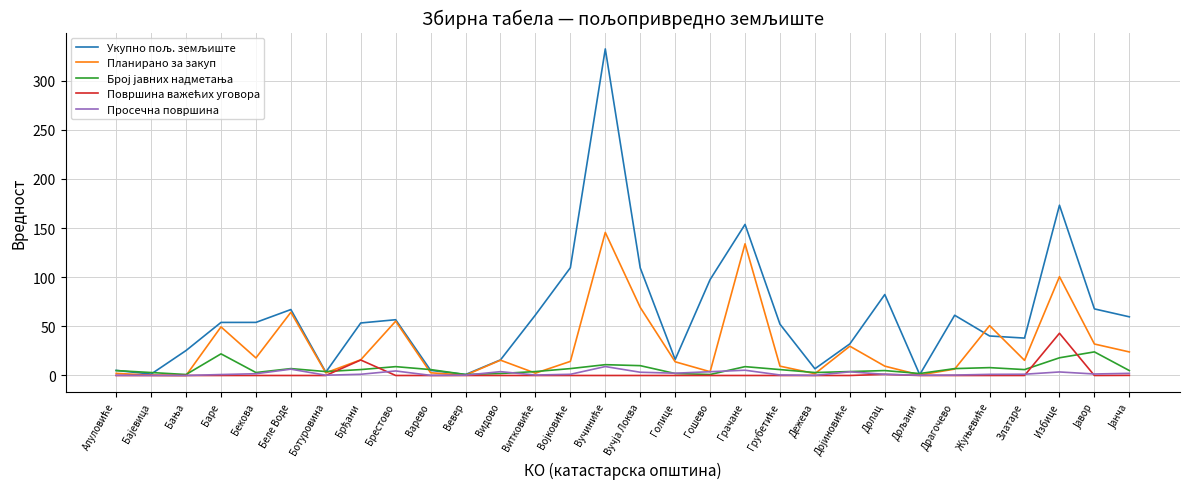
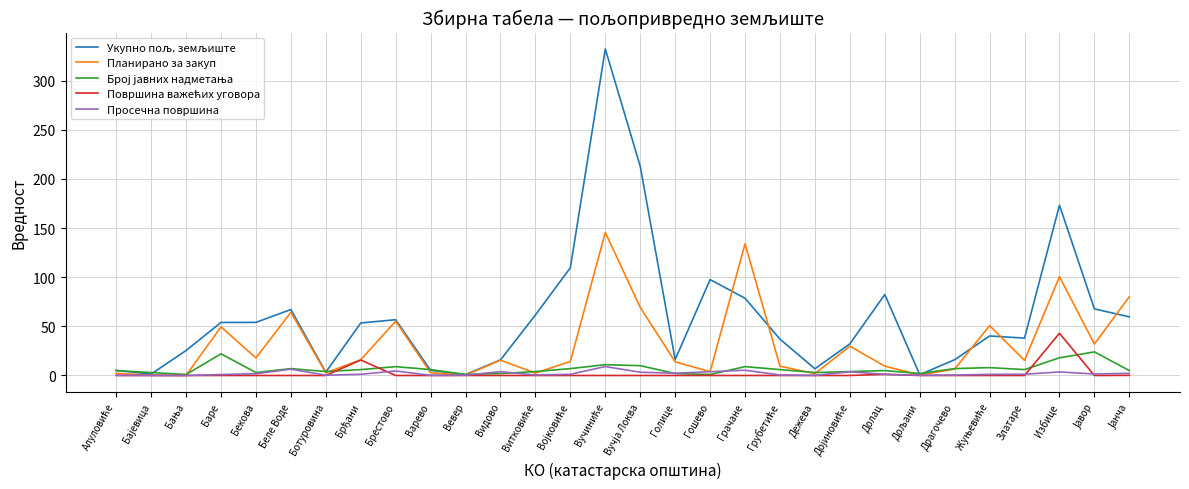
Укупно пољ. земљиште, Вучја Локва: 110 -> 210
Укупно пољ. земљиште, Грачане: 150 -> 80
Укупно пољ. земљиште, Грубетиће: 50 -> 40
Укупно пољ. земљиште, Драгочево: 60 -> 20
Планирано за закуп, Јанча: 20 -> 80
